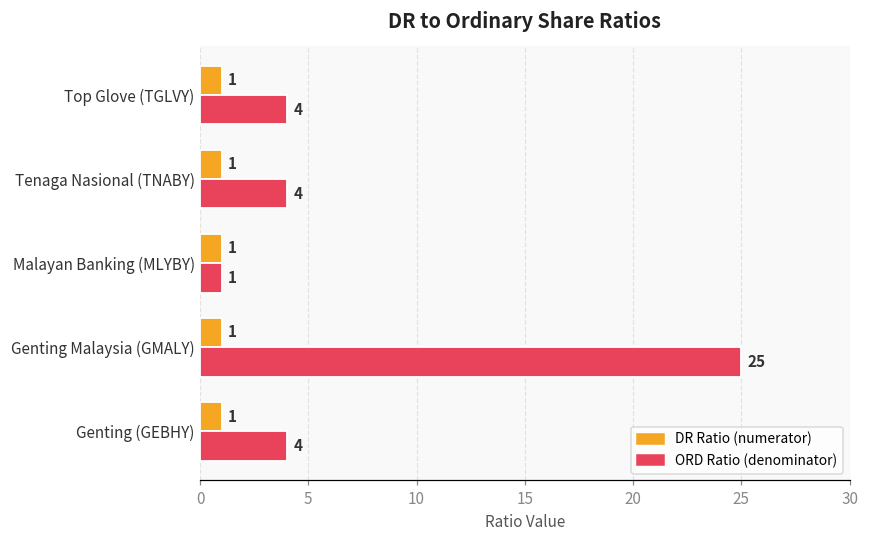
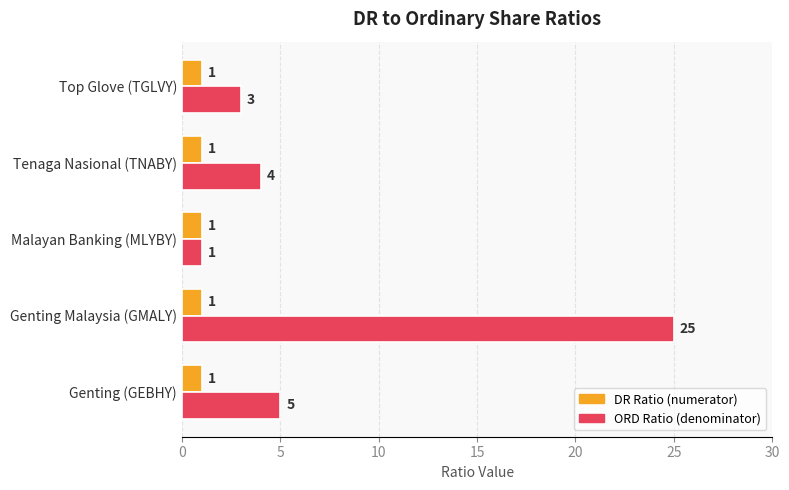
ORD Ratio (denominator), Top Glove (TGLVY): 4 -> 3
ORD Ratio (denominator), Genting (GEBHY): 4 -> 5
